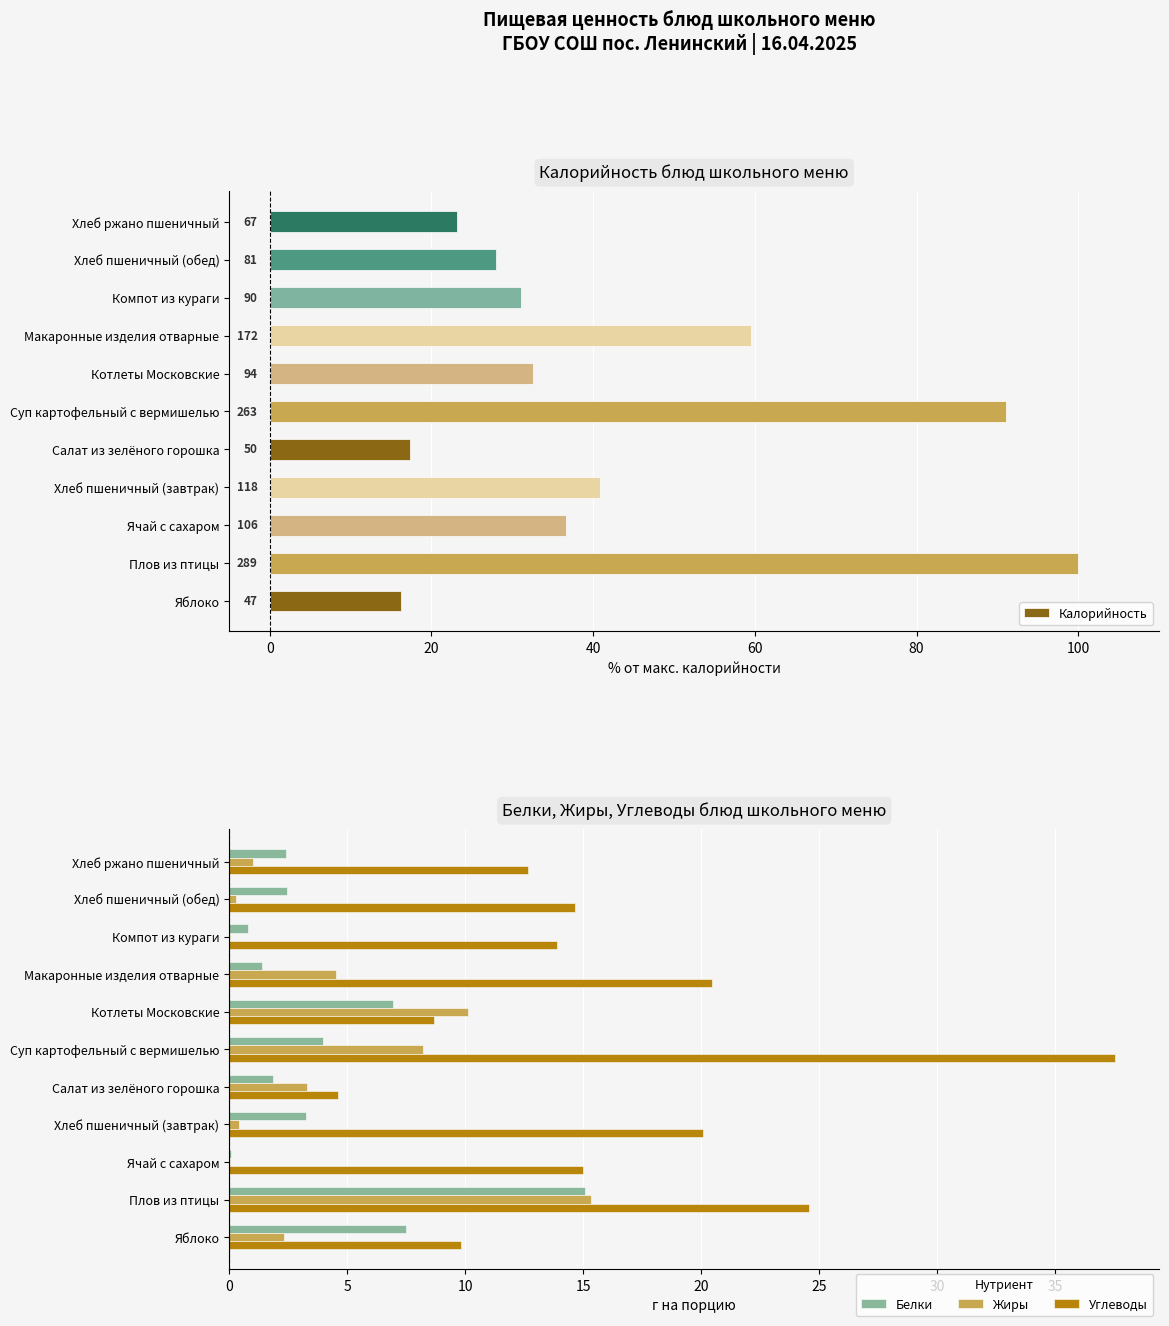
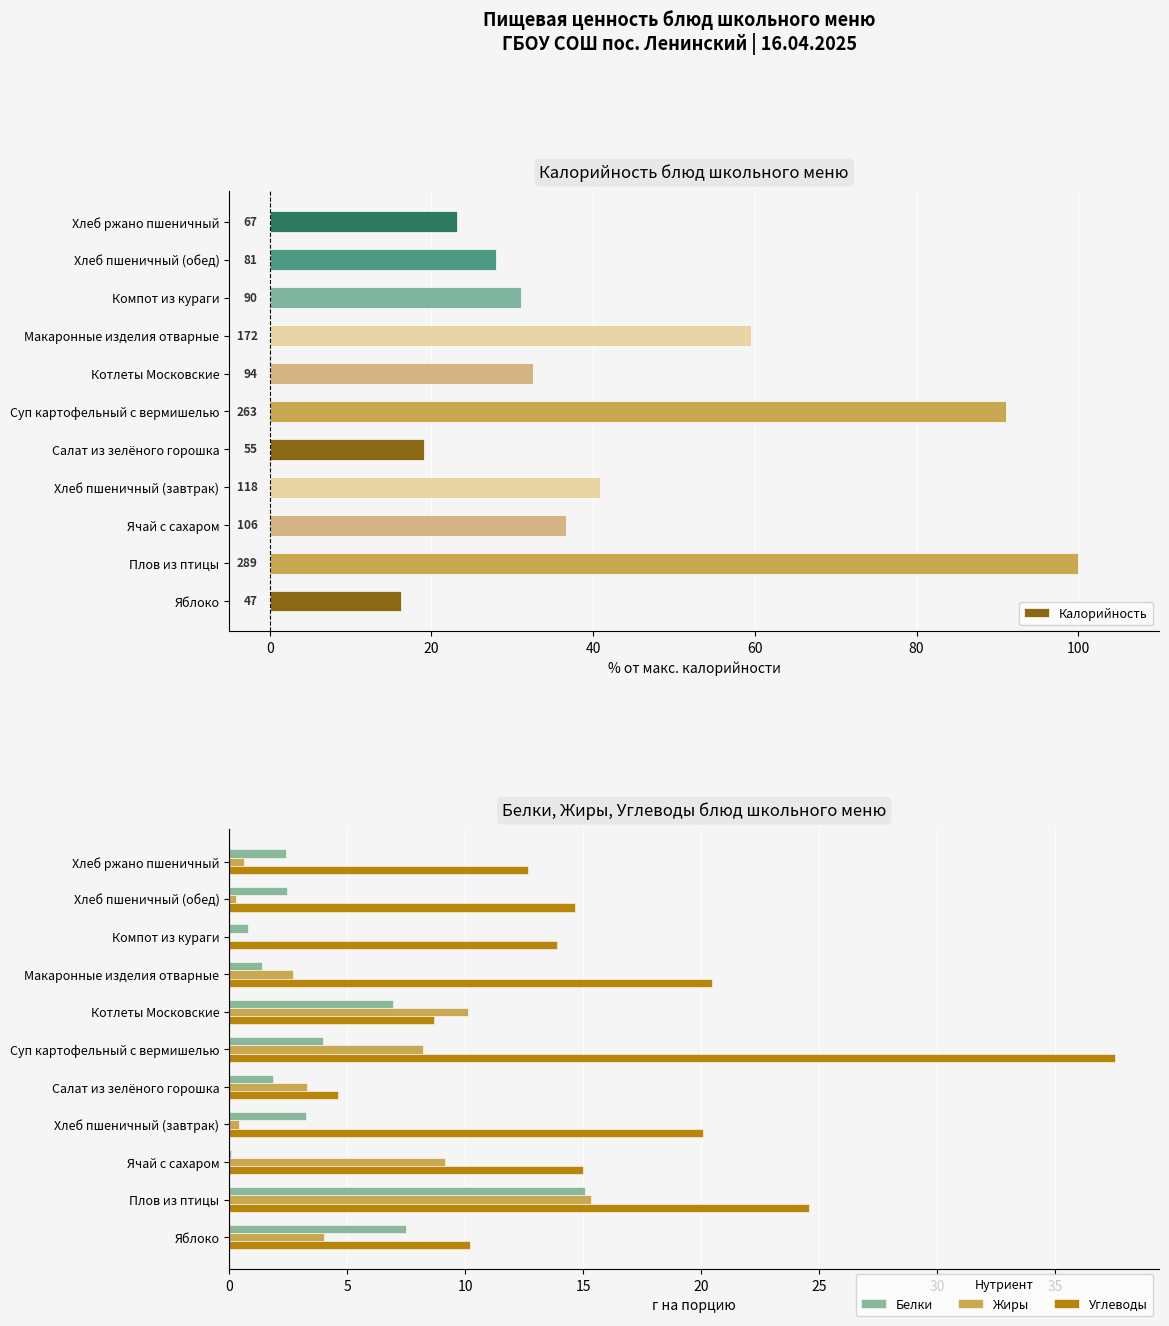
Калорийность блюд школьного меню, Салат из зелёного горошка: 50 -> 55
Белки, Жиры, Углеводы блюд школьного меню, Жиры, Хлеб ржано пшеничный: 1.0 -> 0.6
Белки, Жиры, Углеводы блюд школьного меню, Жиры, Макаронные изделия отварные: 4.5 -> 2.7
Белки, Жиры, Углеводы блюд школьного меню, Жиры, Ячай с сахаром: 0.0 -> 9.1
Белки, Жиры, Углеводы блюд школьного меню, Жиры, Яблоко: 2.3 -> 4.0
Белки, Жиры, Углеводы блюд школьного меню, Углеводы, Яблоко: 9.8 -> 10.2
